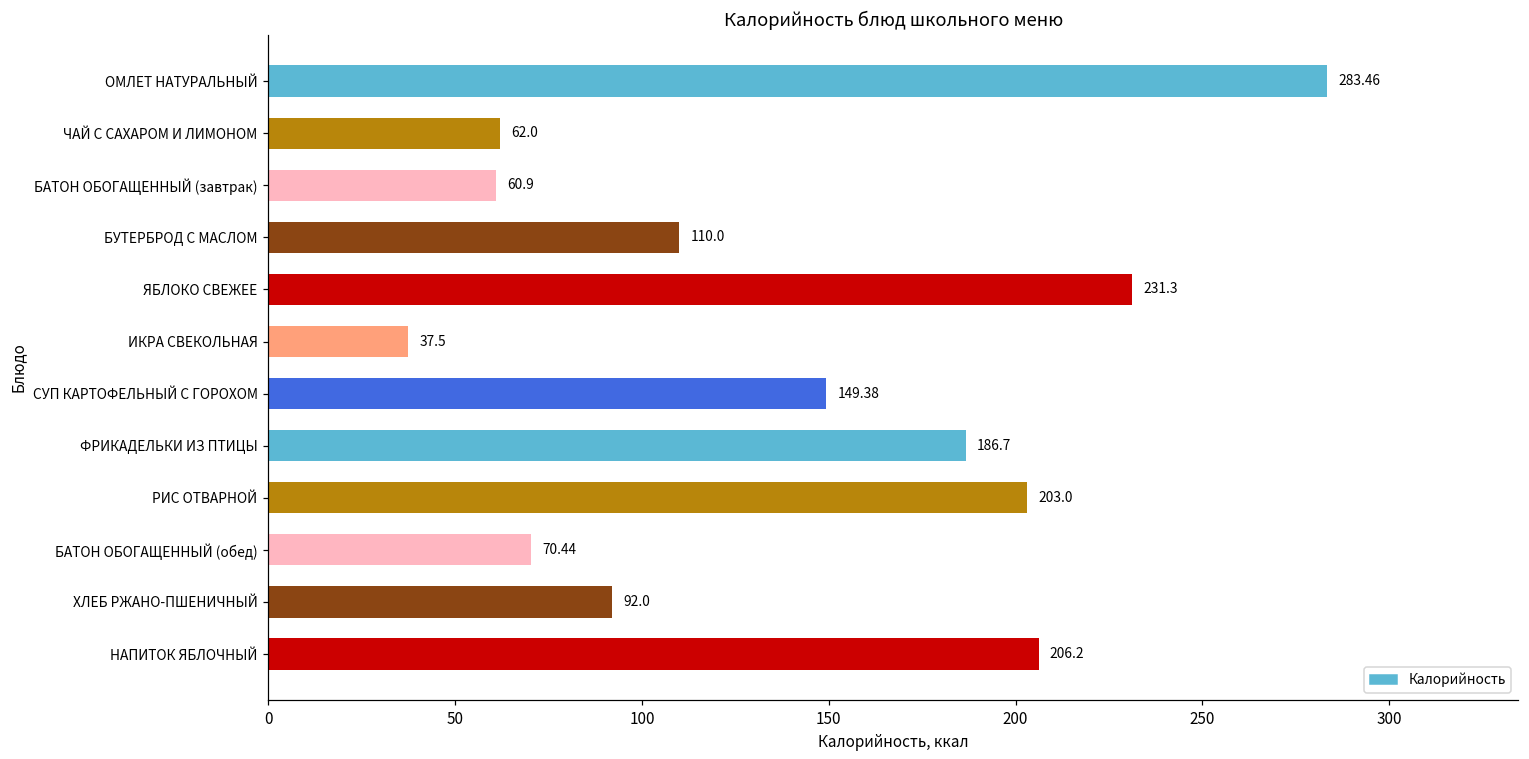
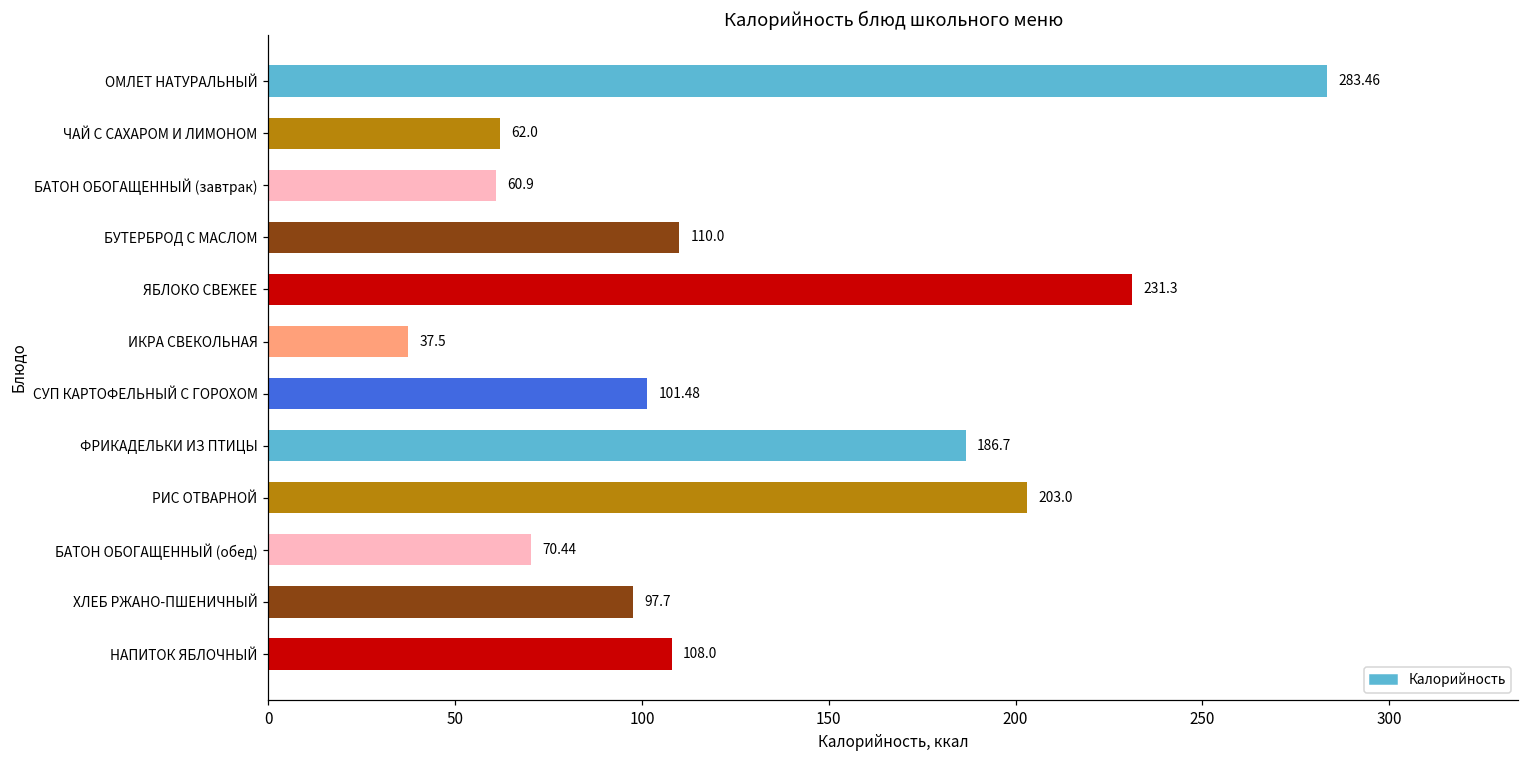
СУП КАРТОФЕЛЬНЫЙ С ГОРОХОМ: 149.38 -> 101.48
ХЛЕБ РЖАНО-ПШЕНИЧНЫЙ: 92.0 -> 97.7
НАПИТОК ЯБЛОЧНЫЙ: 206.2 -> 108.0
